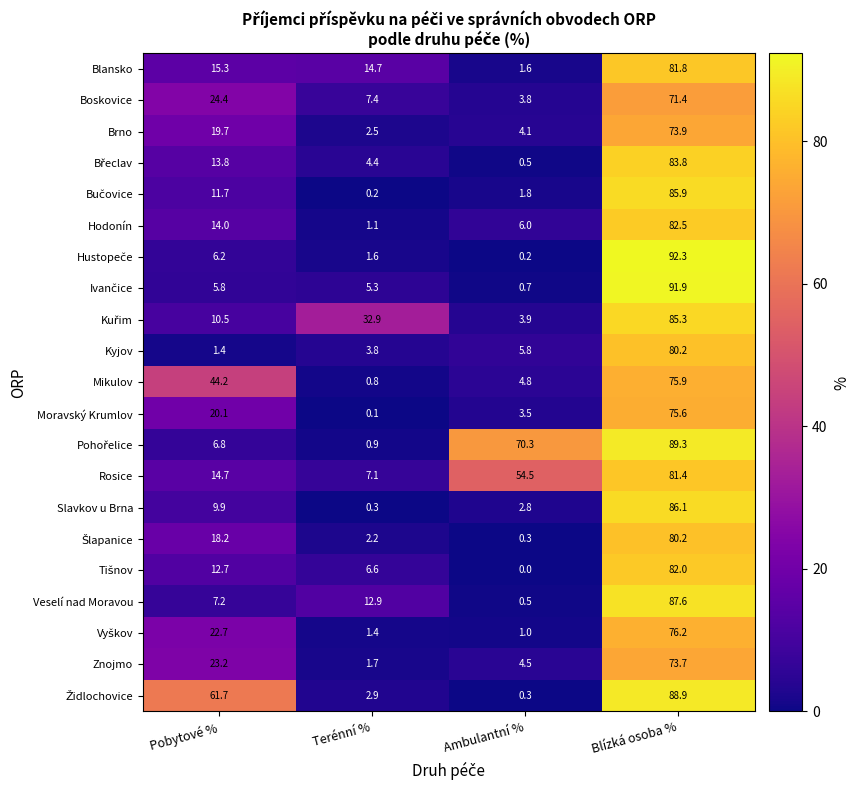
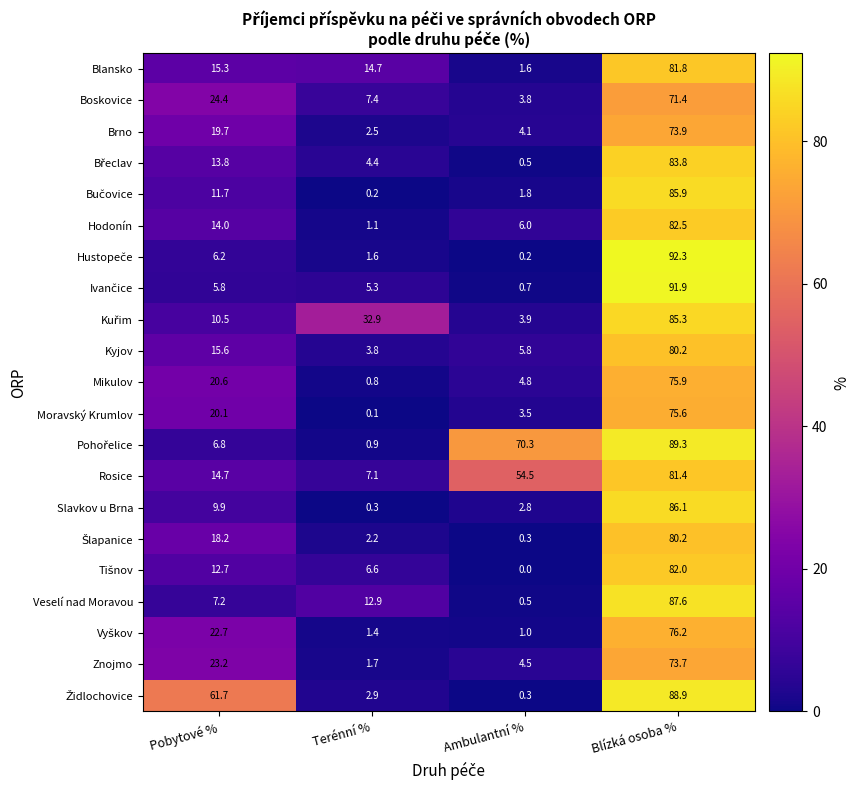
Kyjov, Pobytové %: 1.4 -> 15.6
Mikulov, Pobytové %: 44.2 -> 20.6
